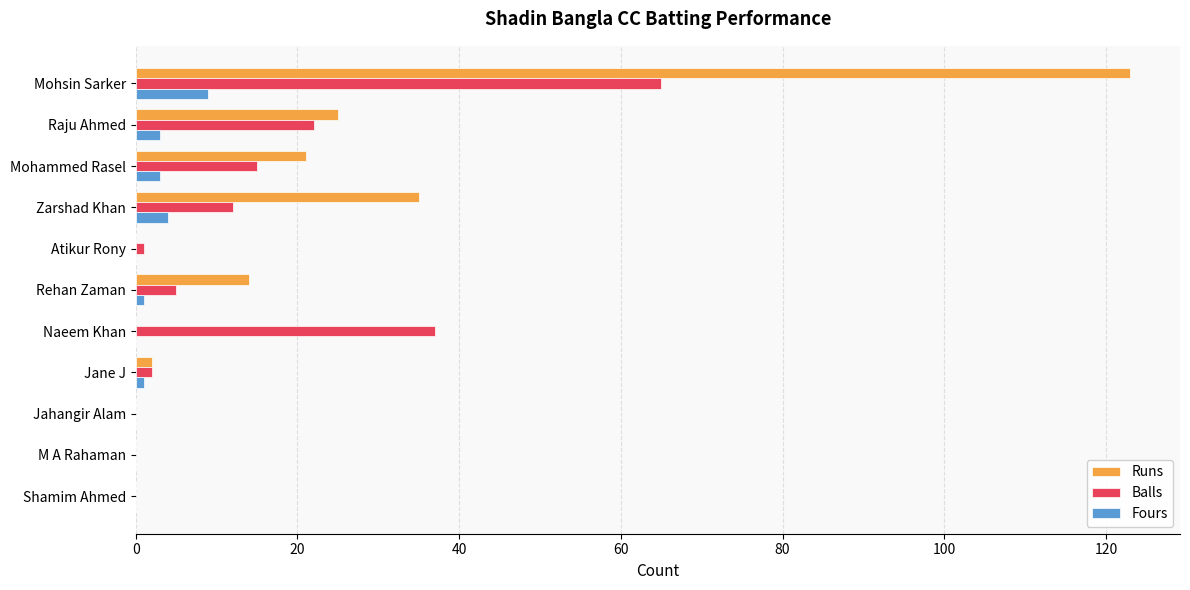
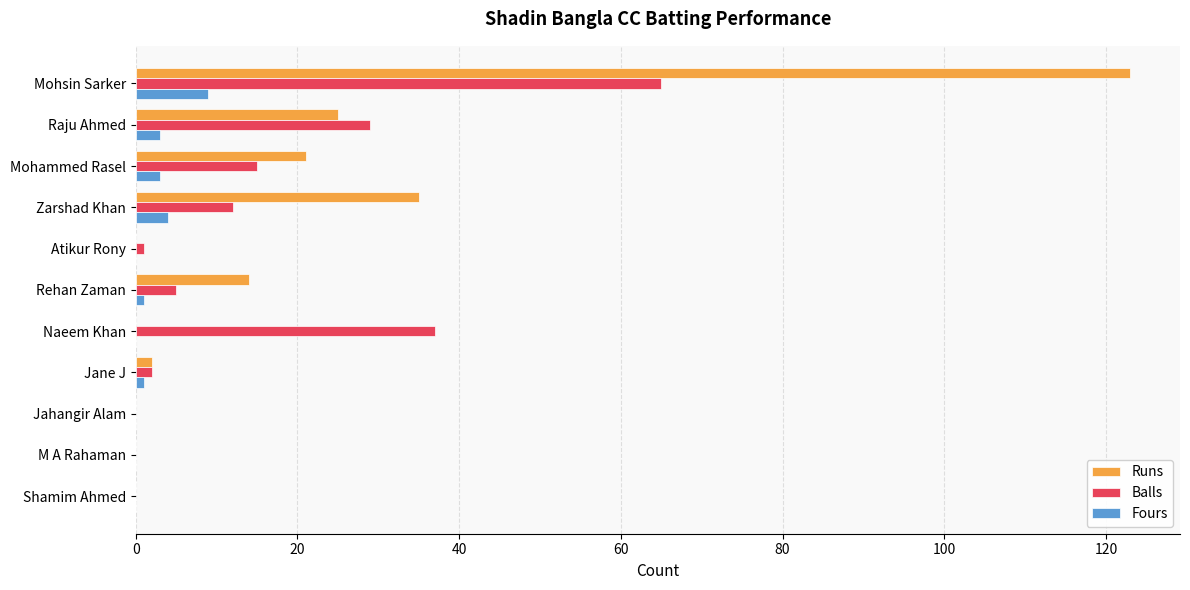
Balls, Raju Ahmed: 22 -> 29
